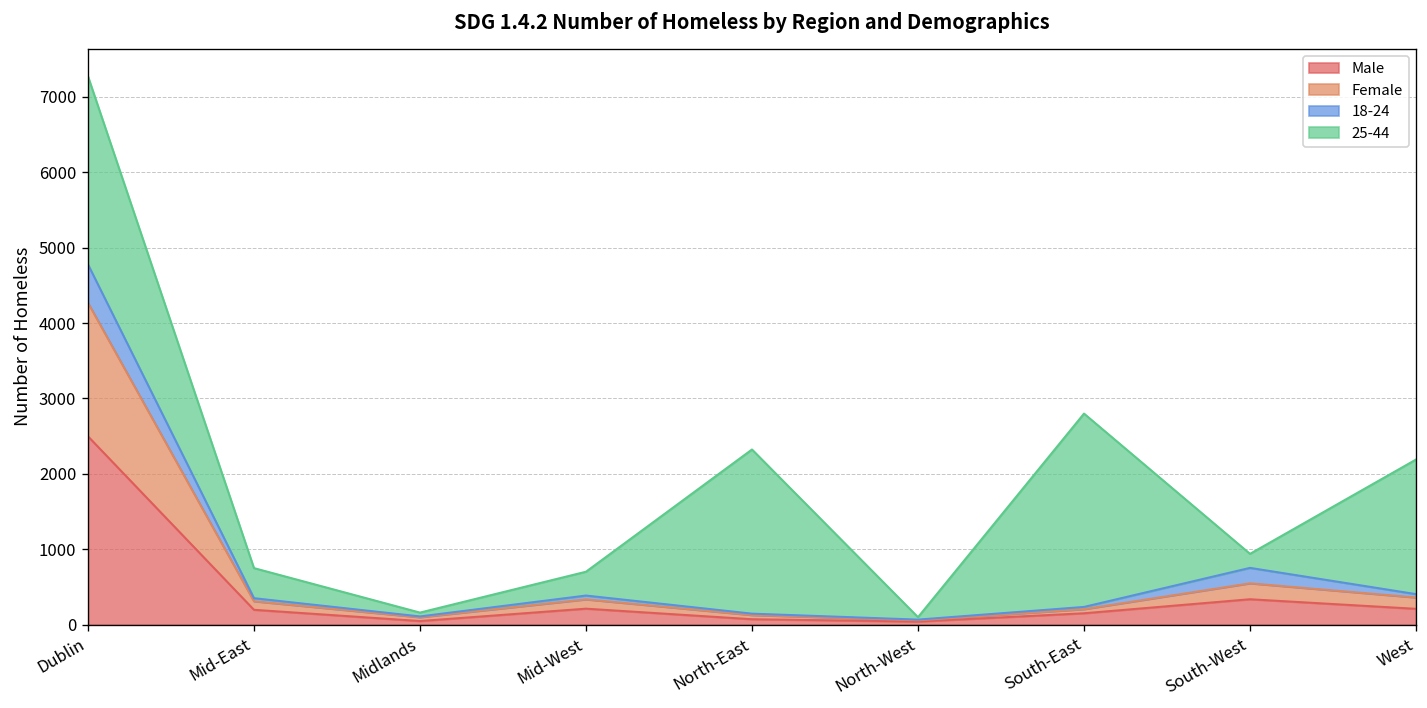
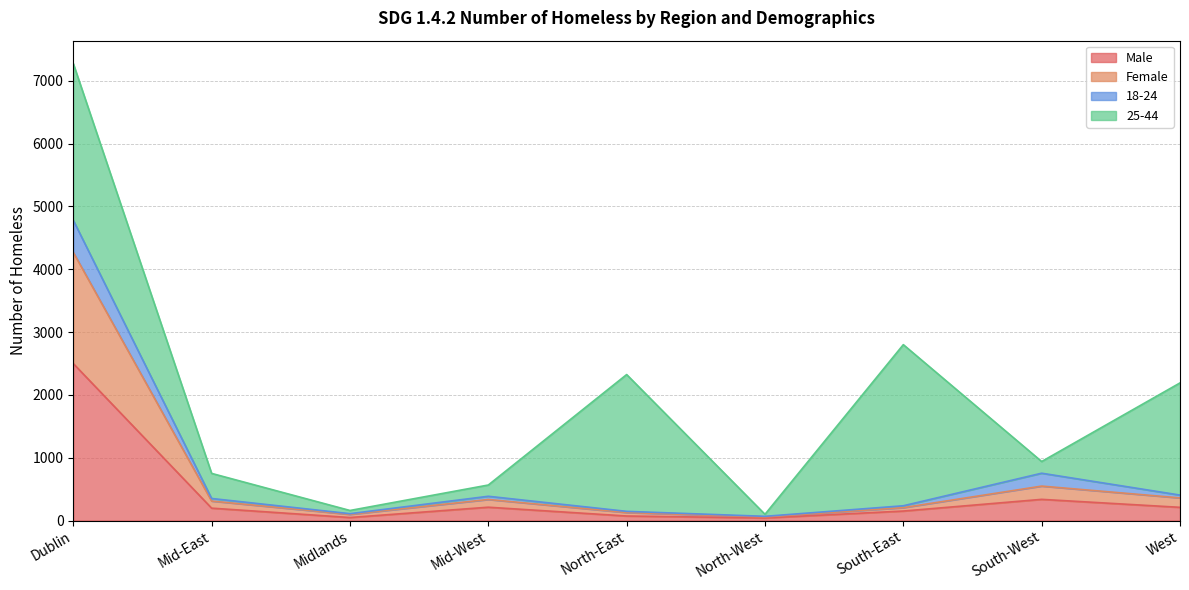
25-44, Mid-West: 300 -> 200
